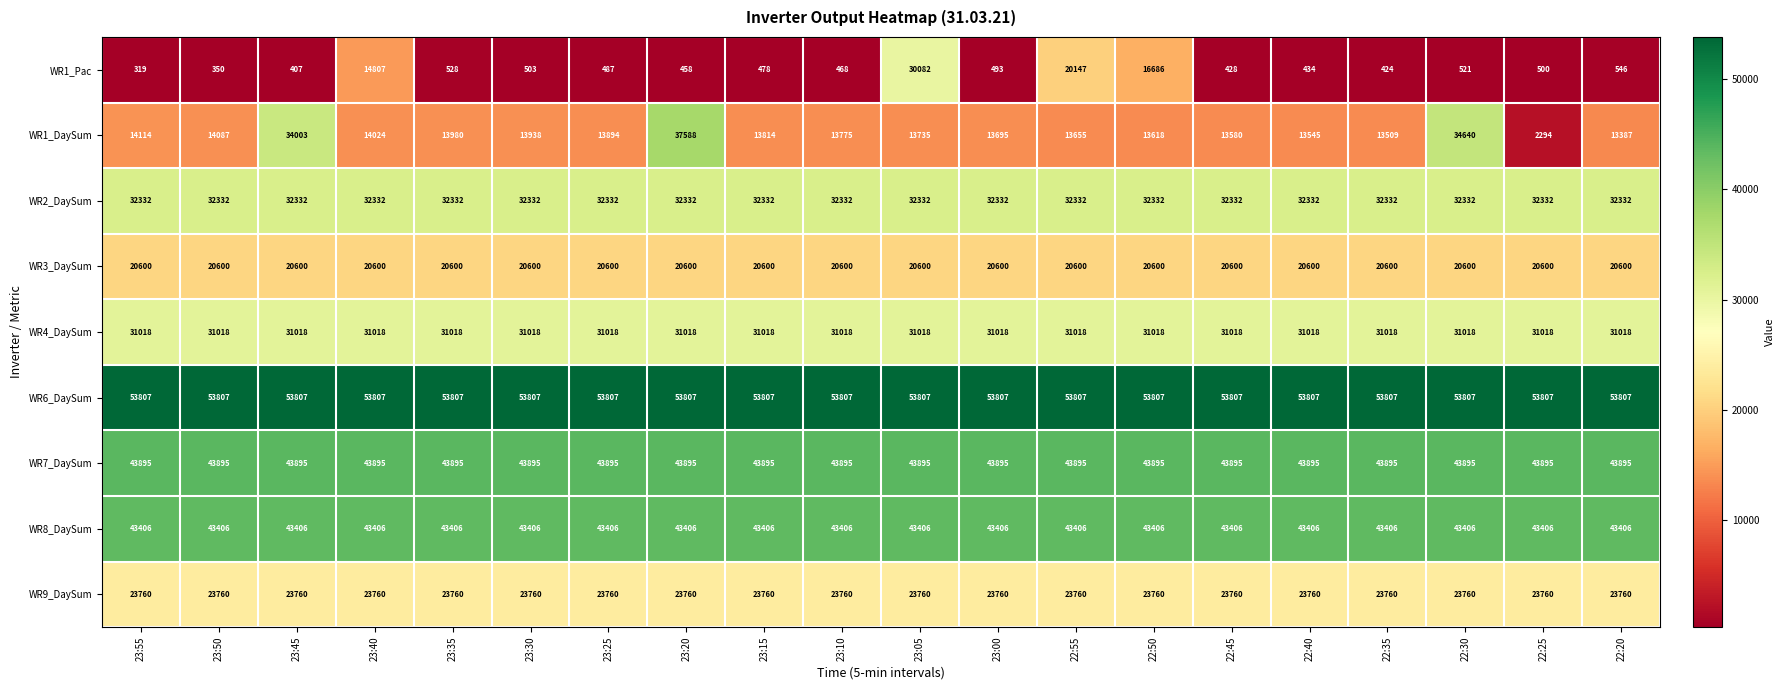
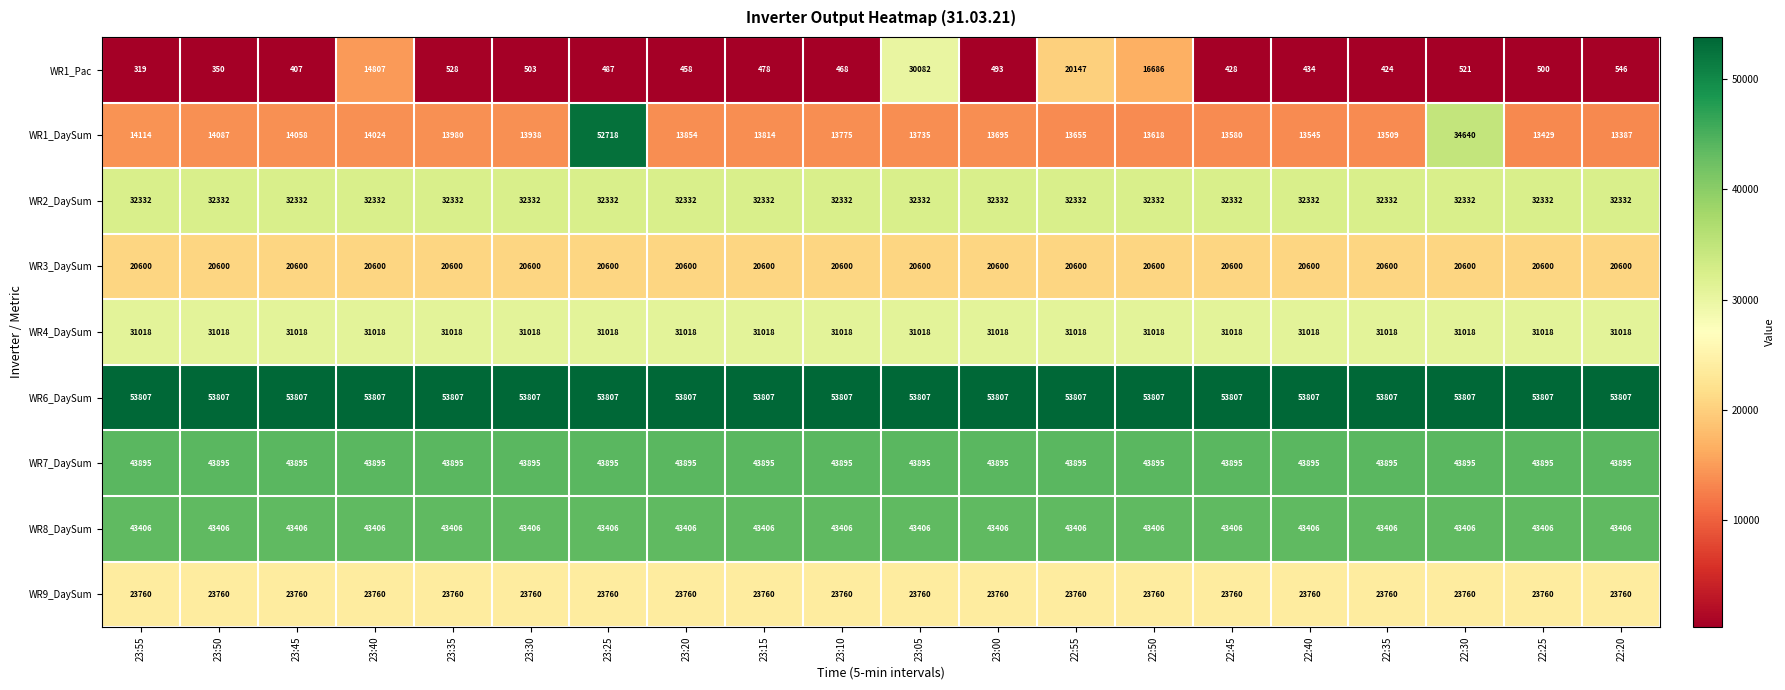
WR1_DaySum, 23:45: 34003 -> 14058
WR1_DaySum, 23:25: 13894 -> 52718
WR1_DaySum, 23:20: 37588 -> 13854
WR1_DaySum, 22:25: 2294 -> 13429
